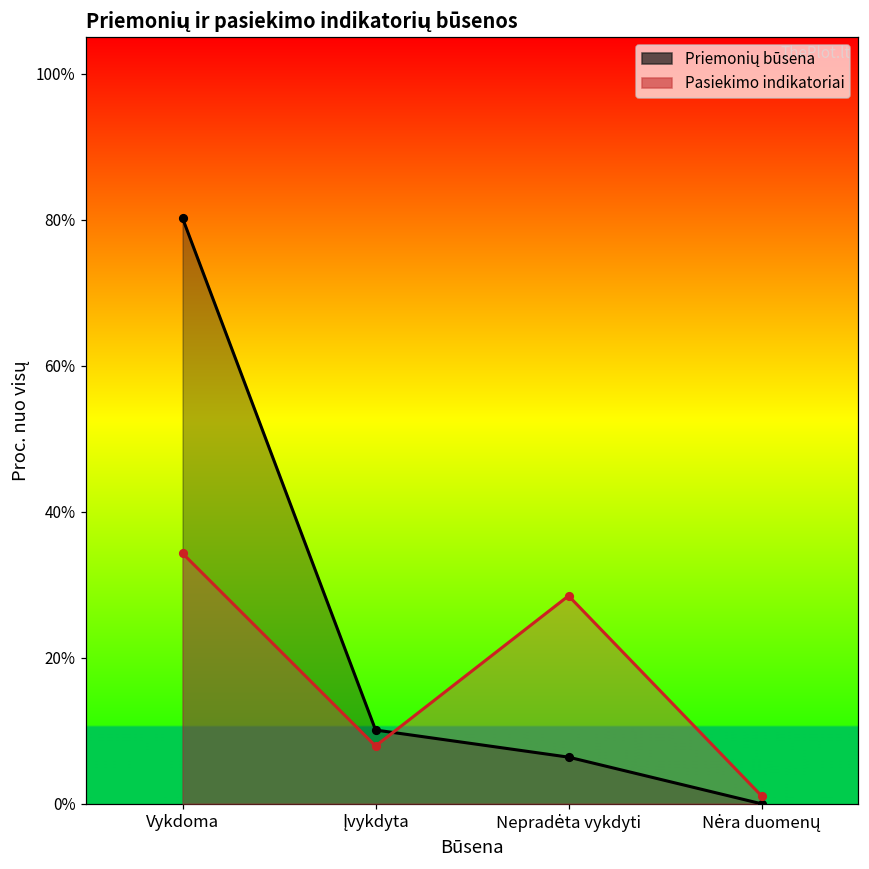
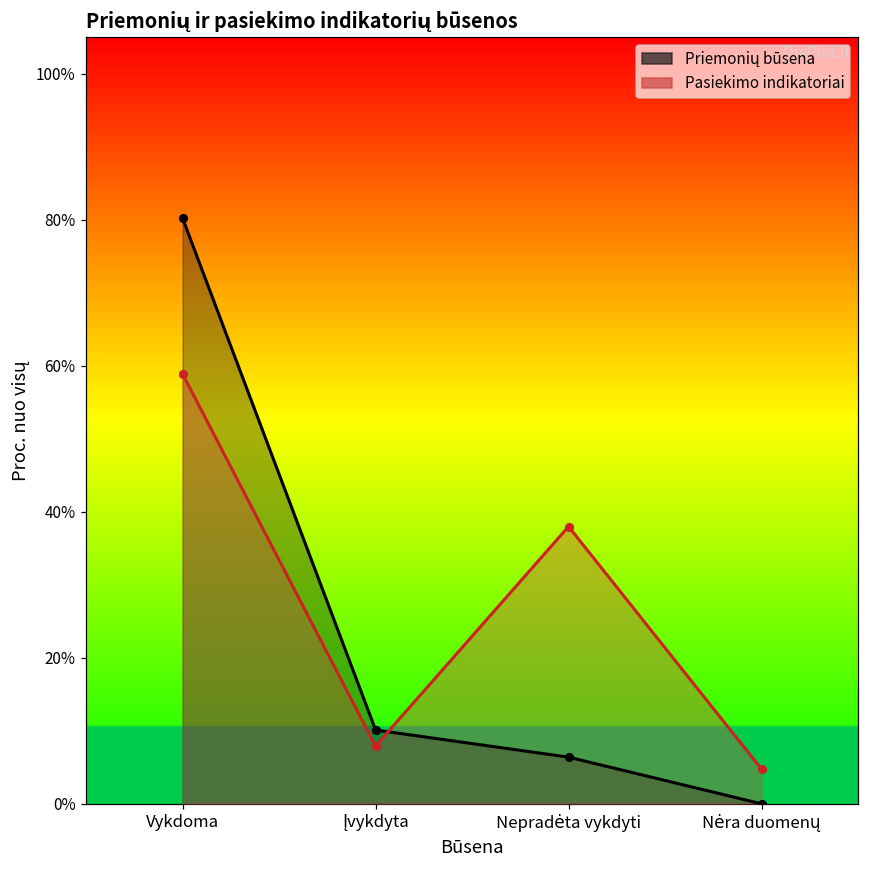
Pasiekimo indikatoriai, Vykdoma: 34% -> 59%
Pasiekimo indikatoriai, Nepradėta vykdyti: 28% -> 38%
Pasiekimo indikatoriai, Nėra duomenų: 1% -> 5%
